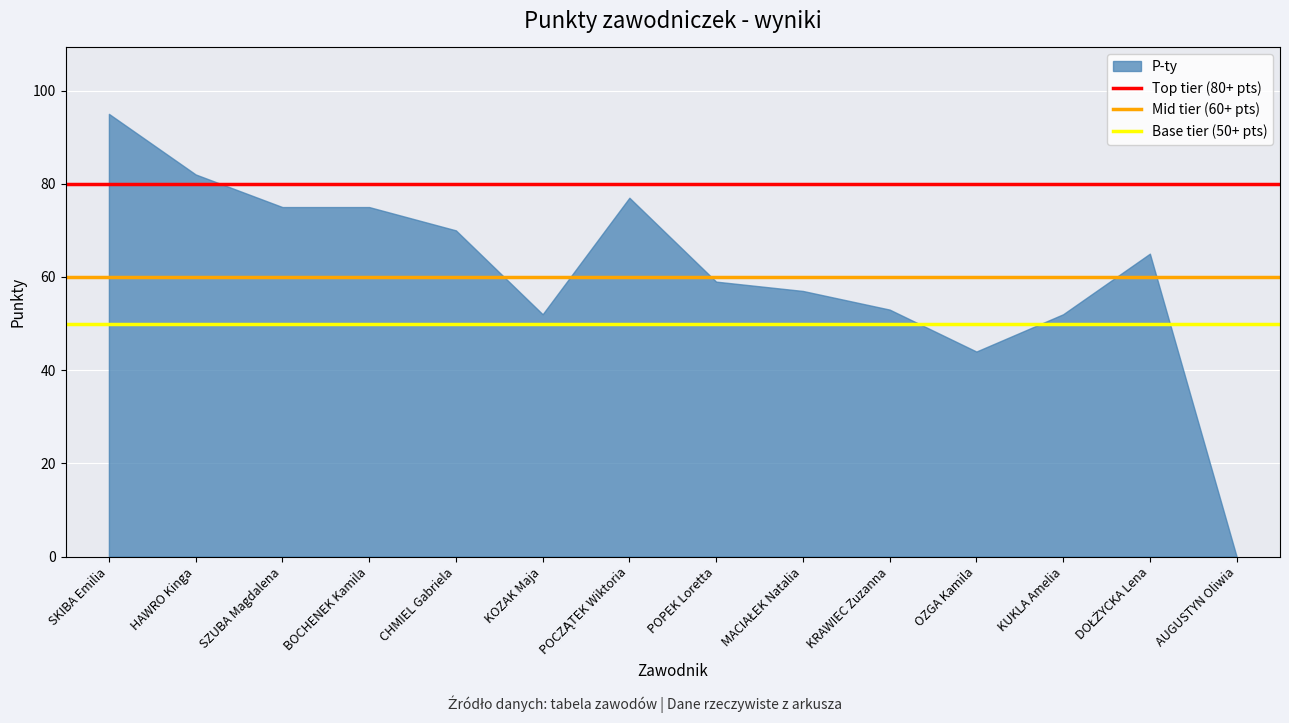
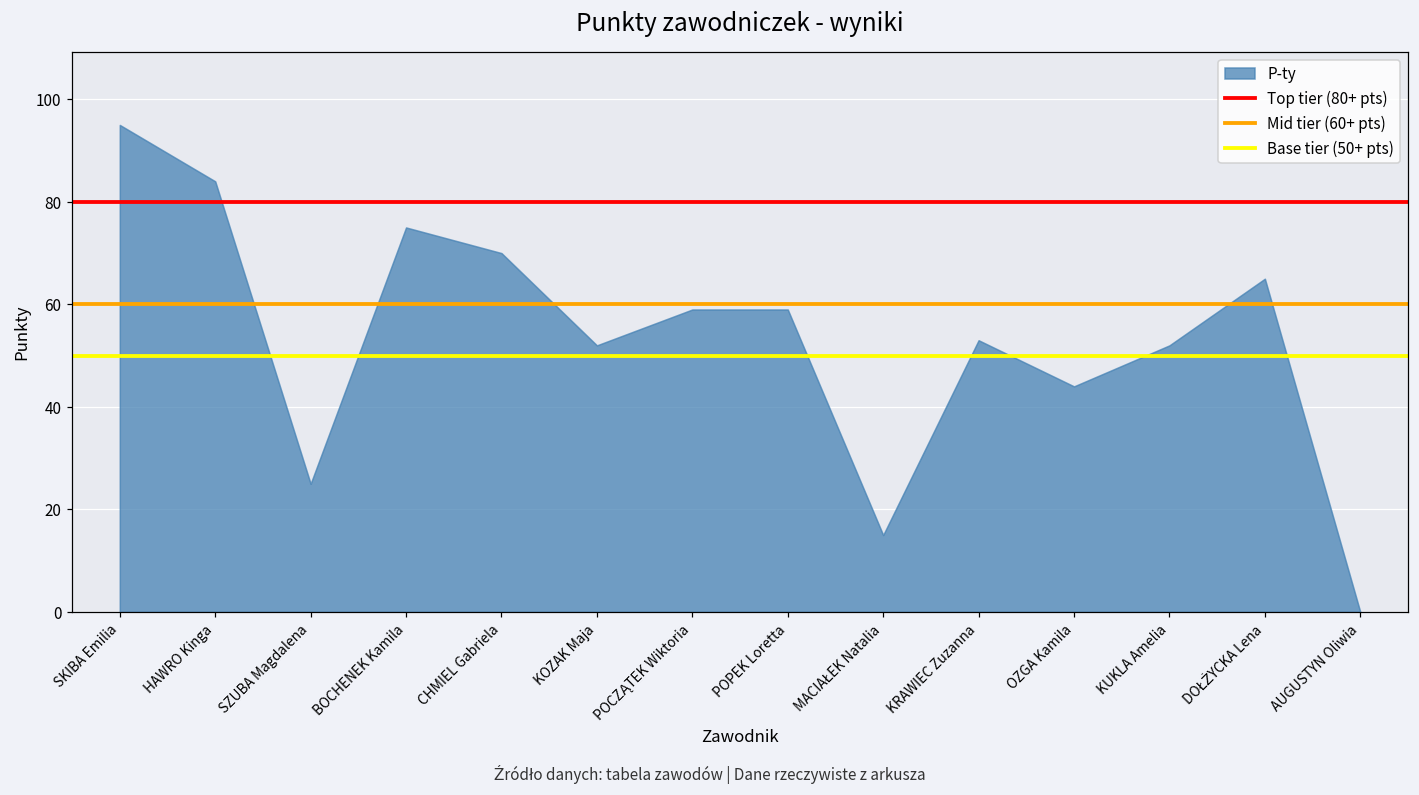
HAWRO Kinga: 82 -> 84
SZUBA Magdalena: 75 -> 25
POCZĄTEK Wiktoria: 77 -> 59
MACIAŁEK Natalia: 57 -> 15
